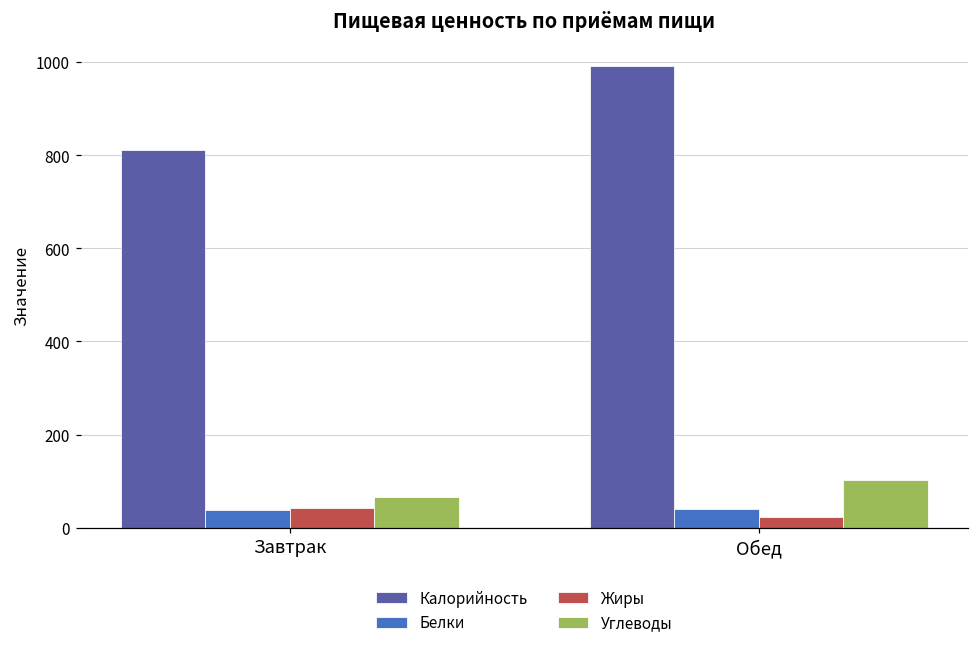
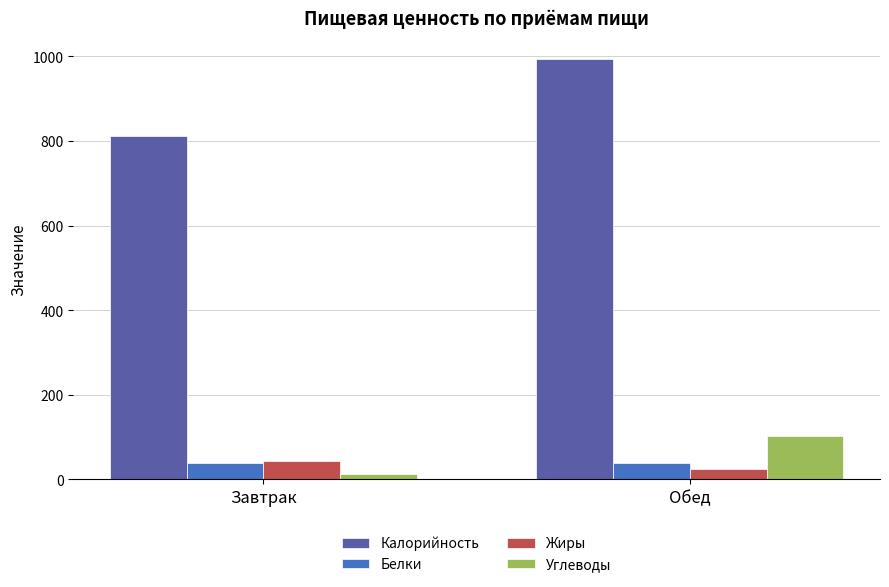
Углеводы, Завтрак: 70 -> 10
